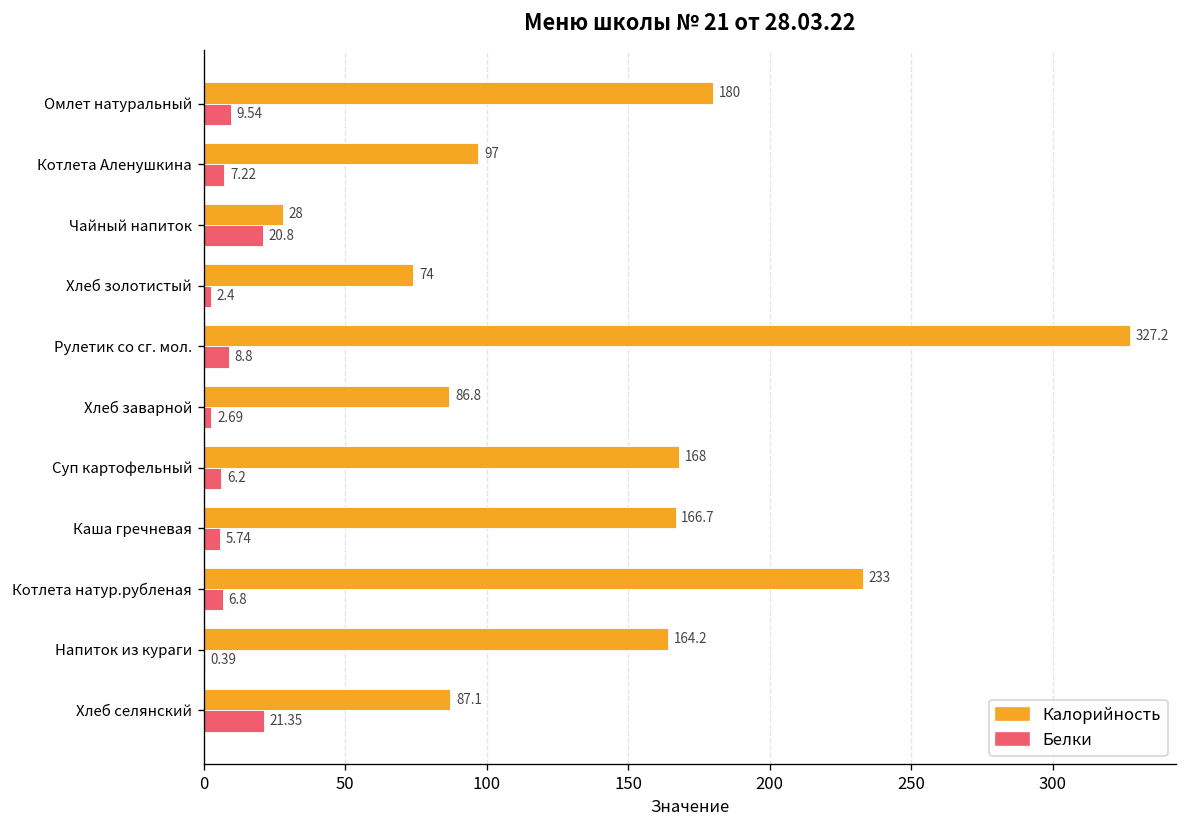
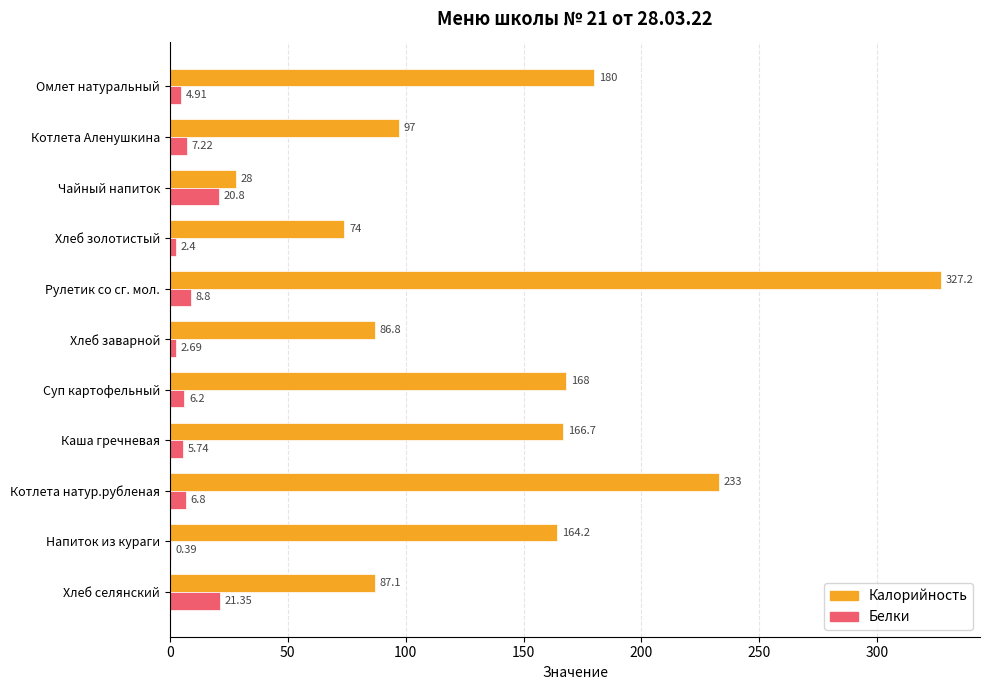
Белки, Омлет натуральный: 9.54 -> 4.91
